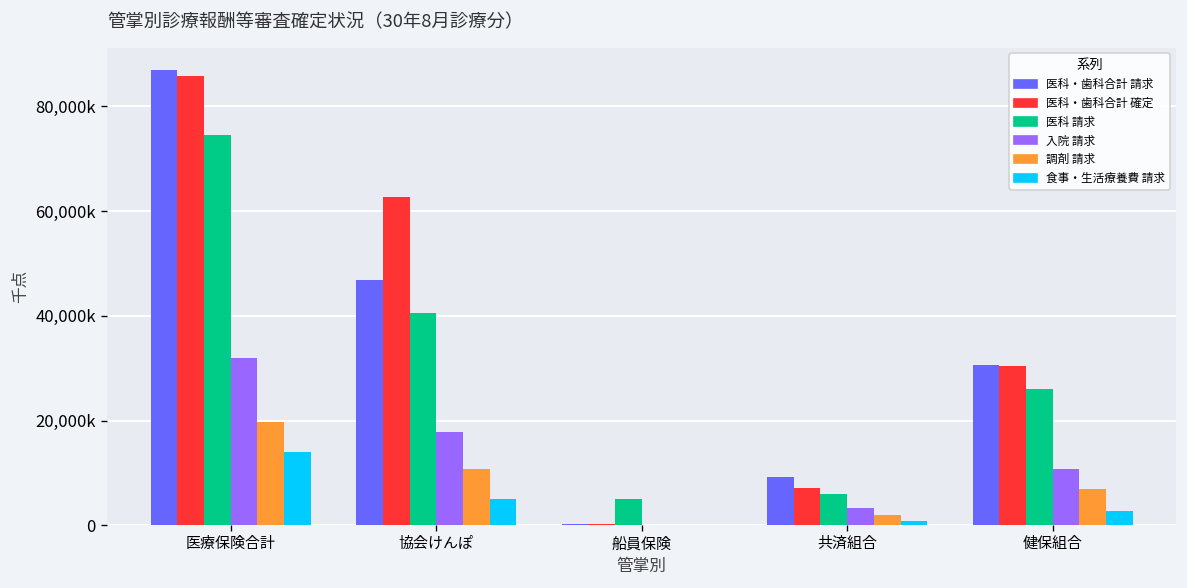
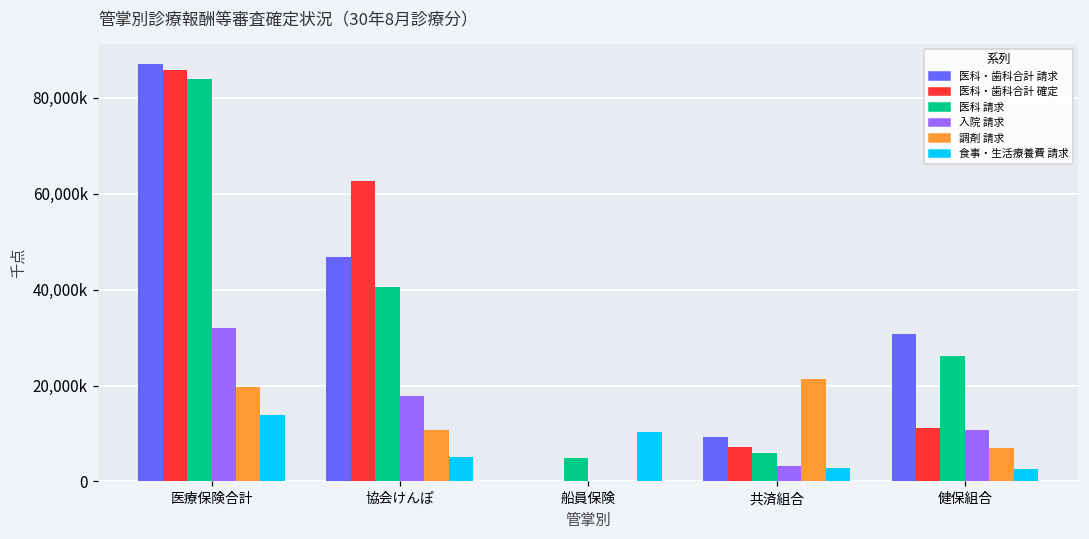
医科 請求, 医療保険合計: 75,000,000 -> 84,000,000
食事・生活療養費 請求, 船員保険: 0 -> 10,000,000
調剤 請求, 共済組合: 2,000,000 -> 21,000,000
食事・生活療養費 請求, 共済組合: 1,000,000 -> 3,000,000
医科・歯科合計 確定, 健保組合: 30,000,000 -> 11,000,000
